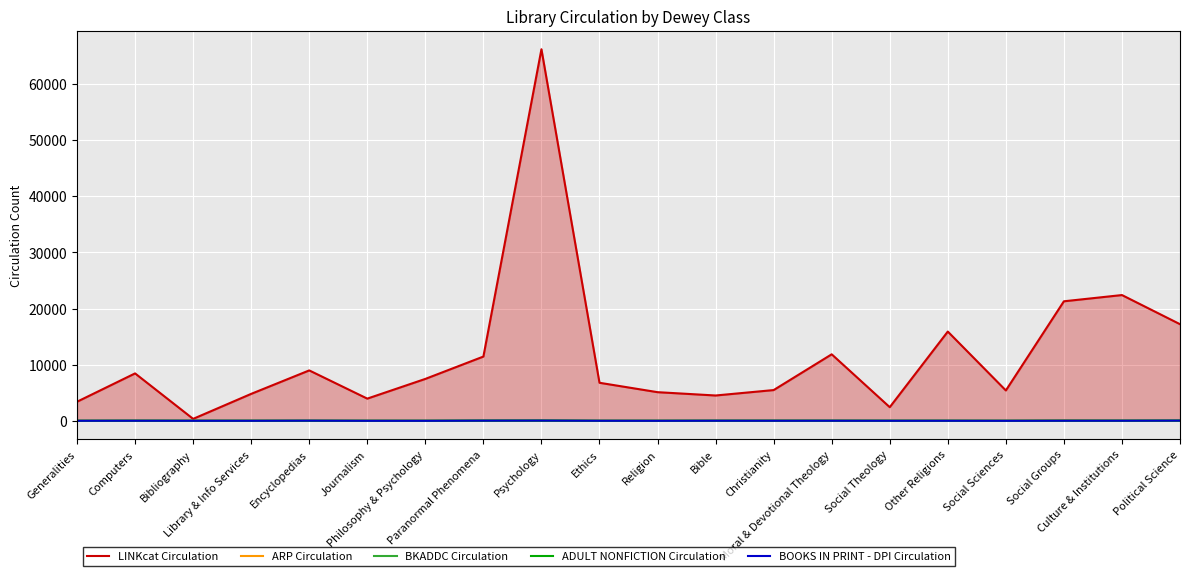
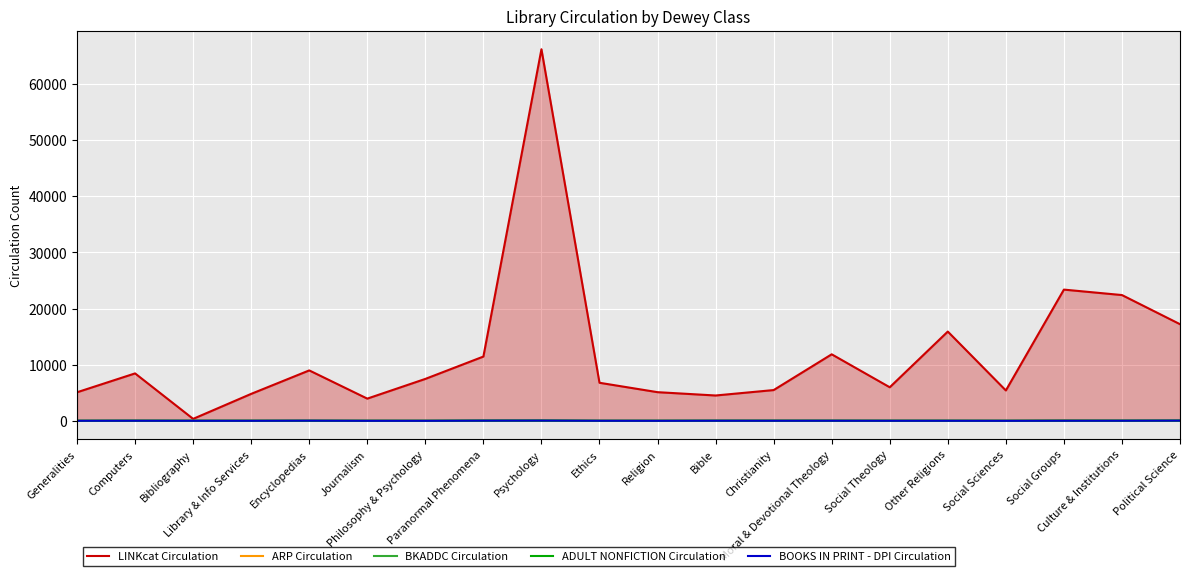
LINKcat Circulation, Generalities: 3000 -> 5000
LINKcat Circulation, Social Theology: 2000 -> 6000
LINKcat Circulation, Social Groups: 21000 -> 23000
